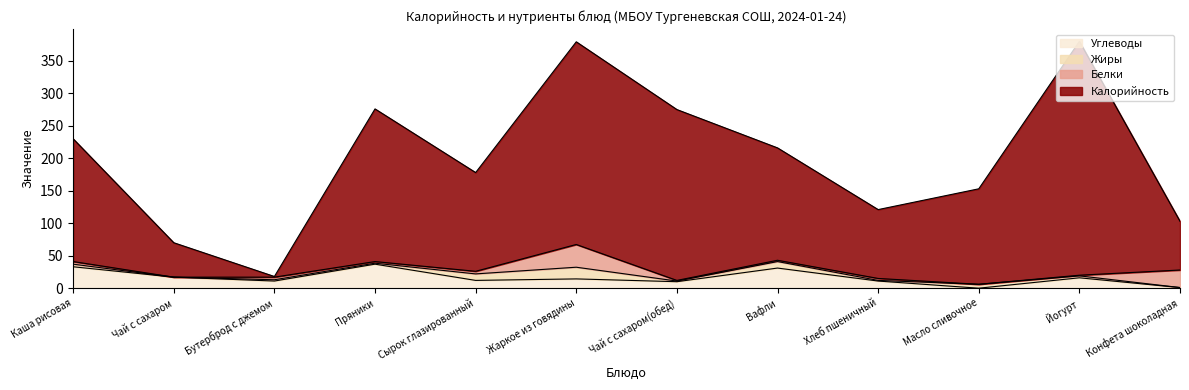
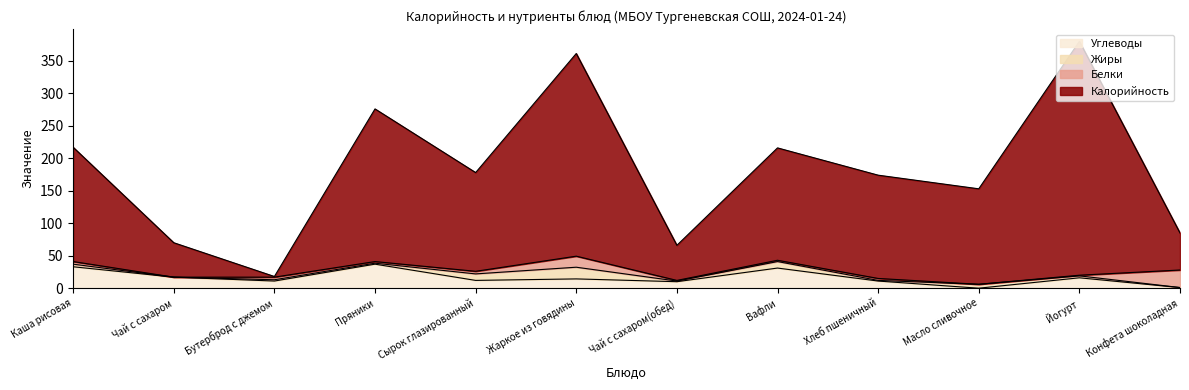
Калорийность, Каша рисовая: 190 -> 180
Белки, Жаркое из говядины: 40 -> 20
Калорийность, Чай с сахаром(обед): 260 -> 50
Калорийность, Хлеб пшеничный: 110 -> 160
Калорийность, Конфета шоколадная: 80 -> 60
